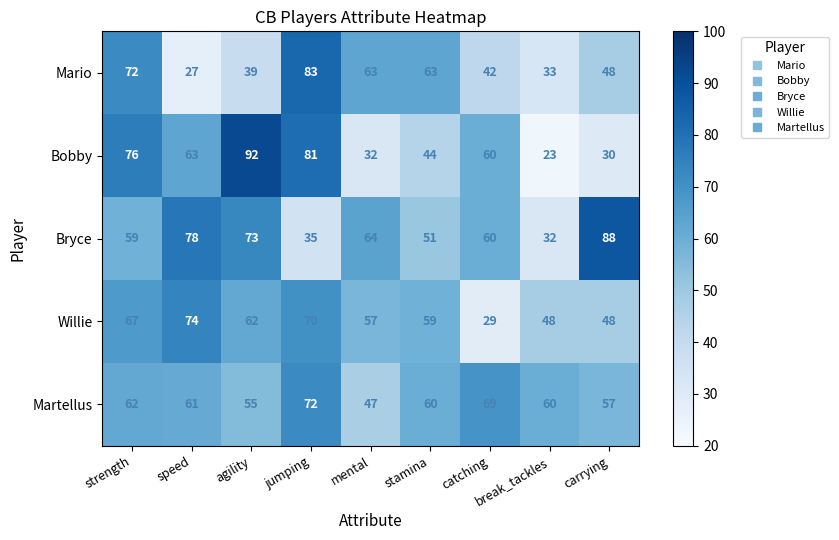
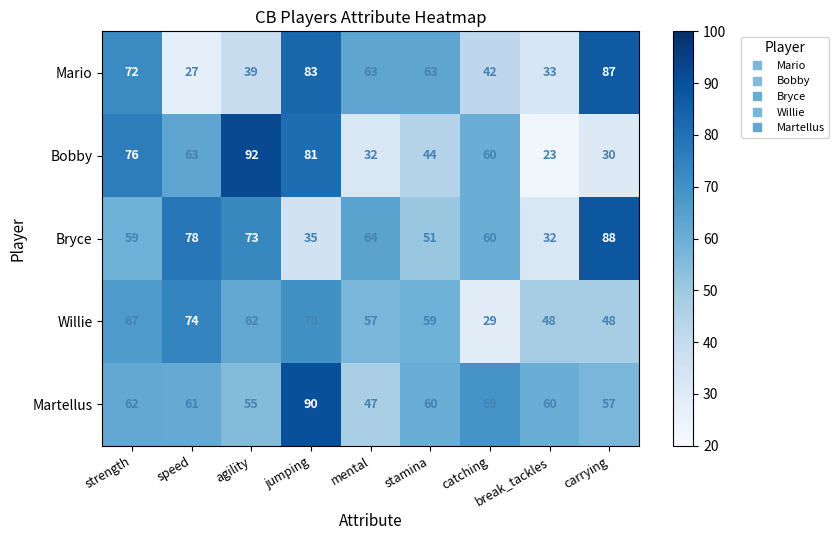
Mario, carrying: 48 -> 87
Martellus, jumping: 72 -> 90
